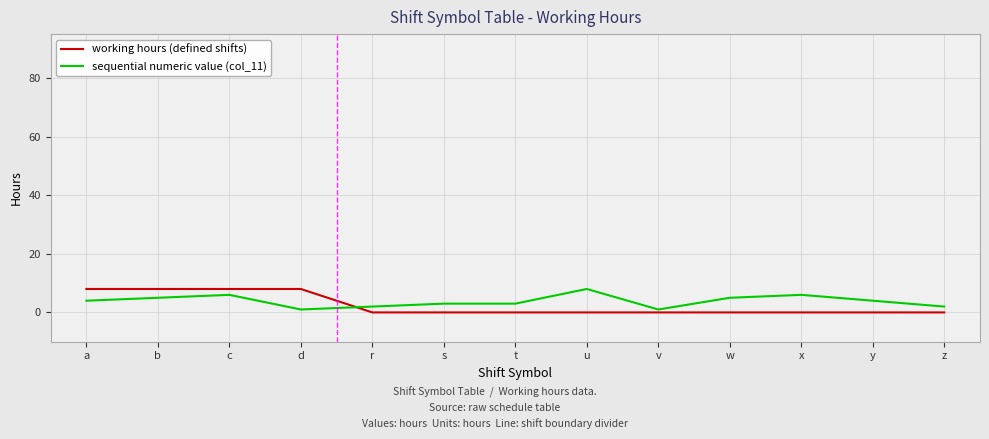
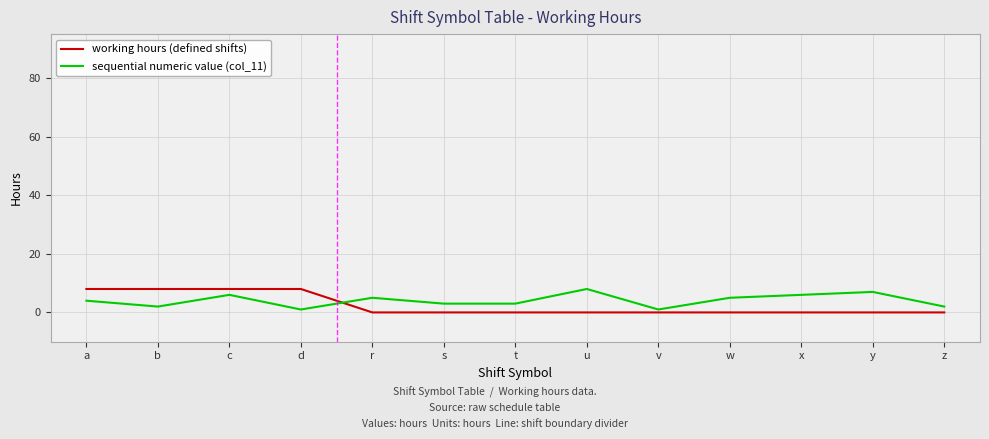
sequential numeric value (col_11), b: 5 -> 2
sequential numeric value (col_11), r: 2 -> 5
sequential numeric value (col_11), y: 4 -> 7
